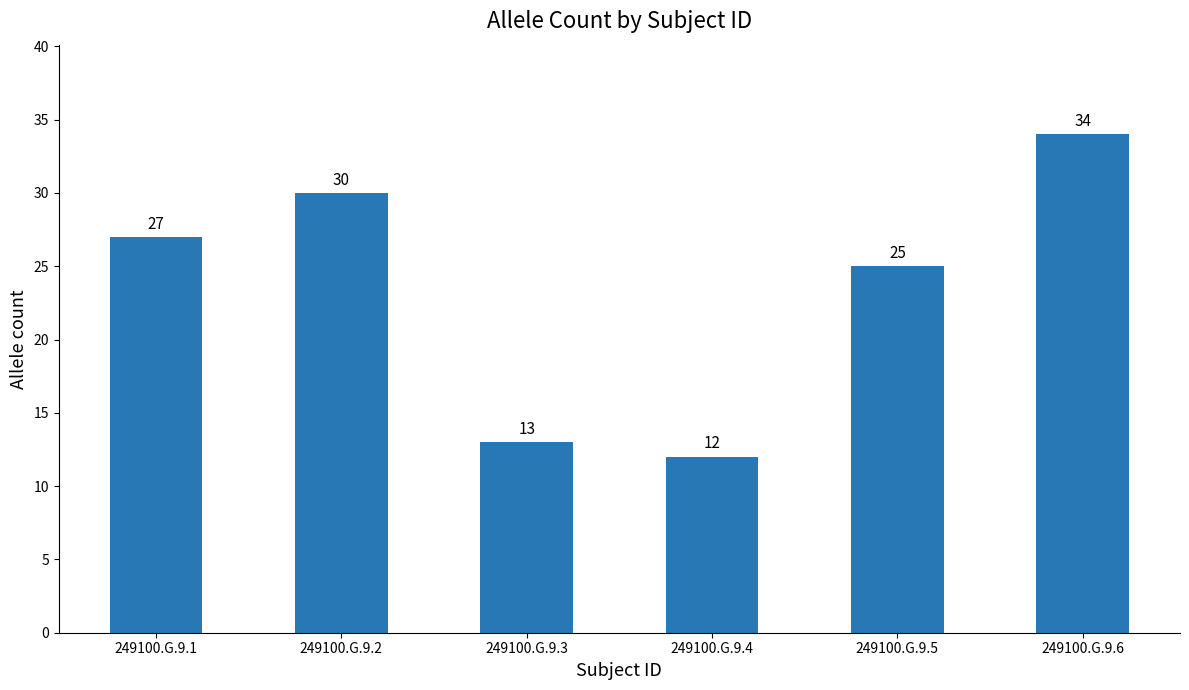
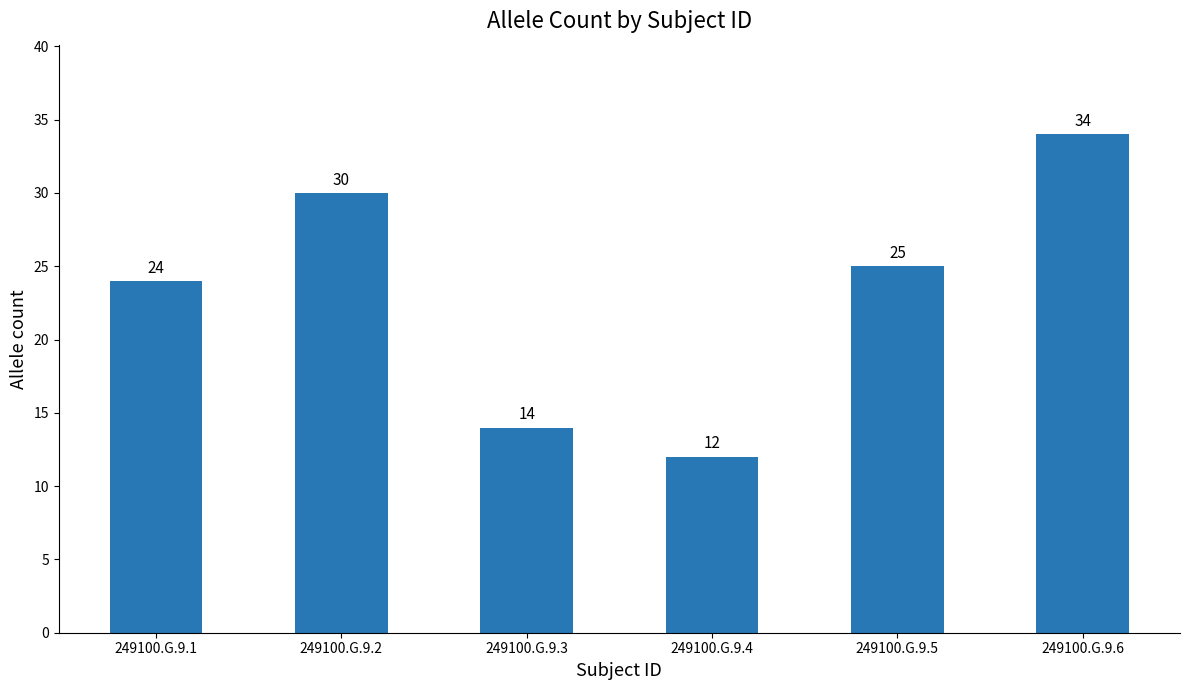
249100.G.9.1: 27 -> 24
249100.G.9.3: 13 -> 14
